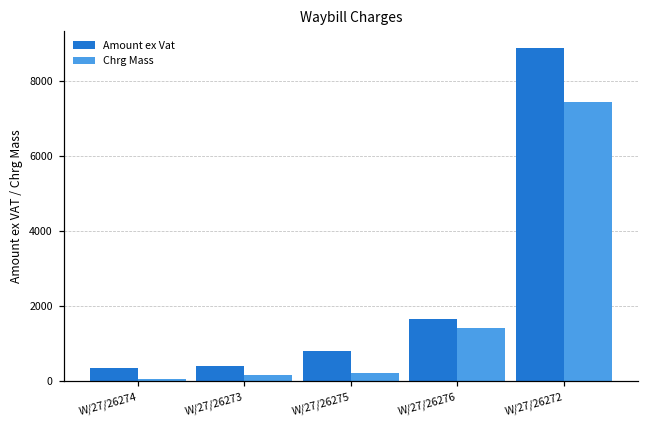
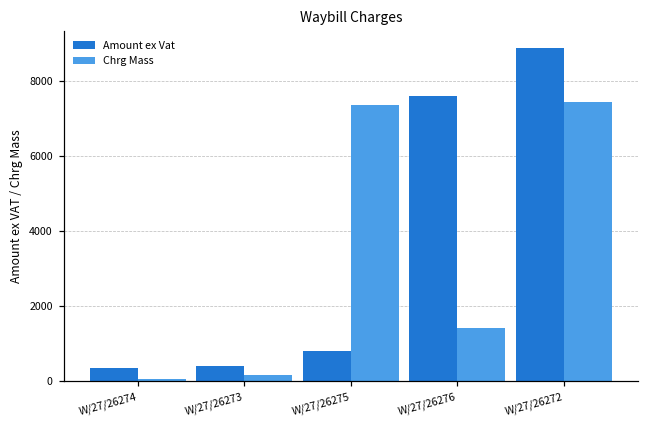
Chrg Mass, W/27/26275: 200 -> 7300
Amount ex Vat, W/27/26276: 1700 -> 7600
